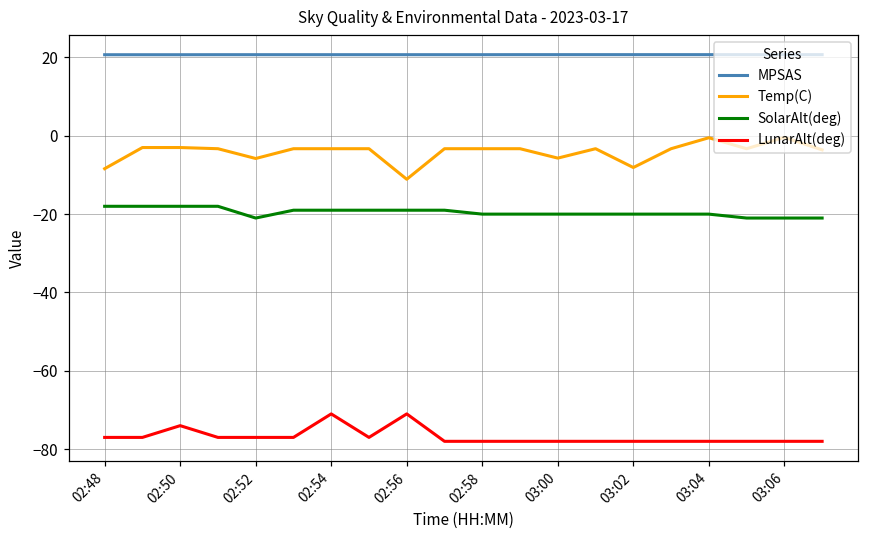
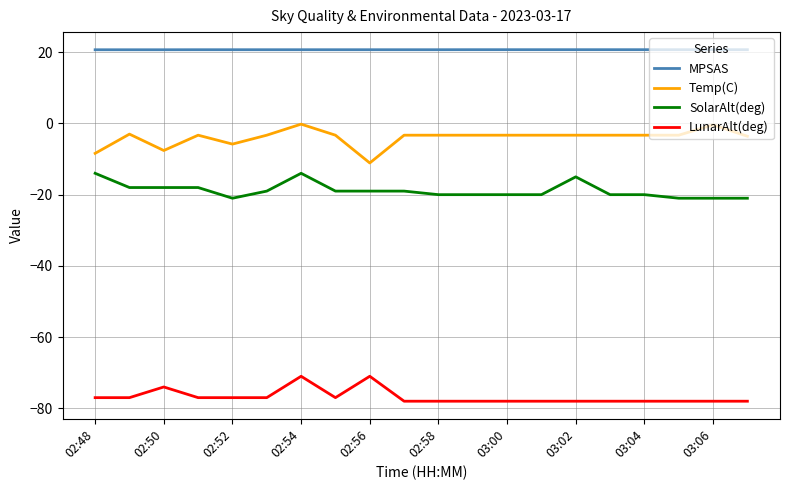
SolarAlt(deg), 02:48: -18 -> -14
Temp(C), 02:50: -3 -> -8
Temp(C), 02:54: -3 -> 0
SolarAlt(deg), 02:54: -19 -> -14
Temp(C), 03:00: -6 -> -3
Temp(C), 03:02: -8 -> -3
SolarAlt(deg), 03:02: -20 -> -15
Temp(C), 03:04: -1 -> -3
